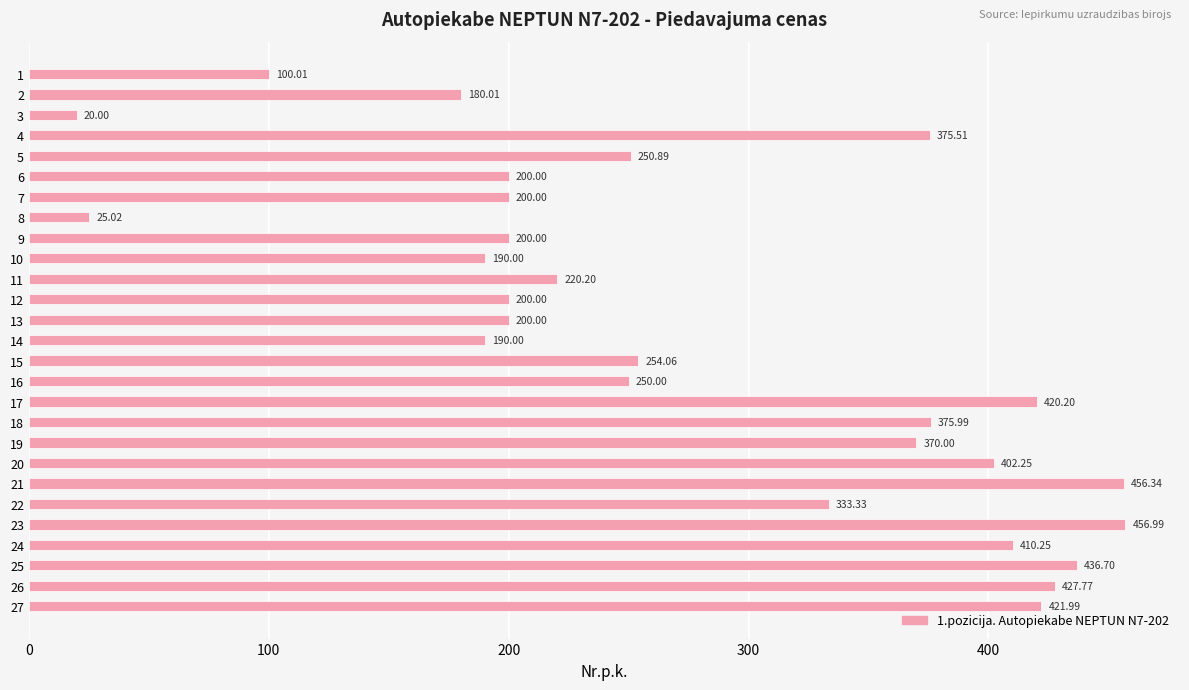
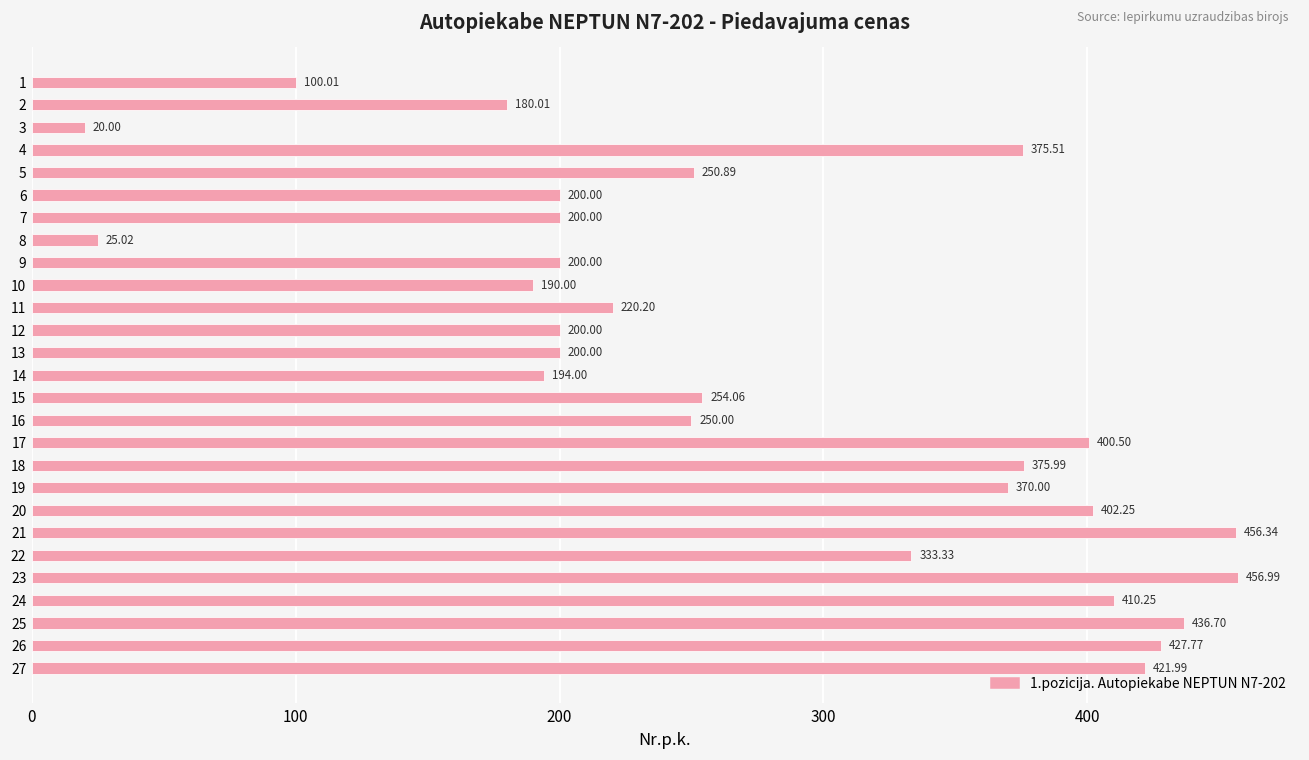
14: 190.00 -> 194.00
17: 420.20 -> 400.50
